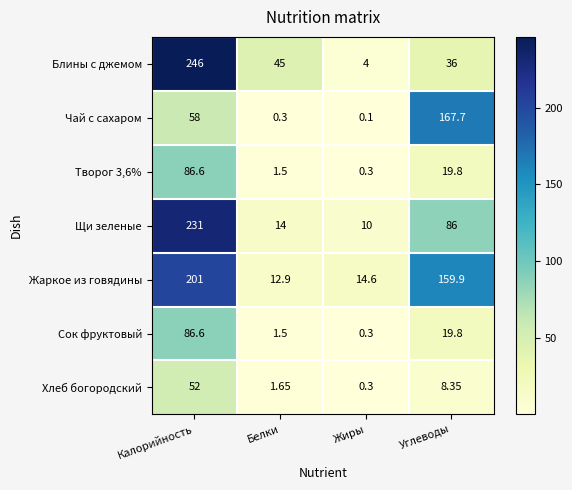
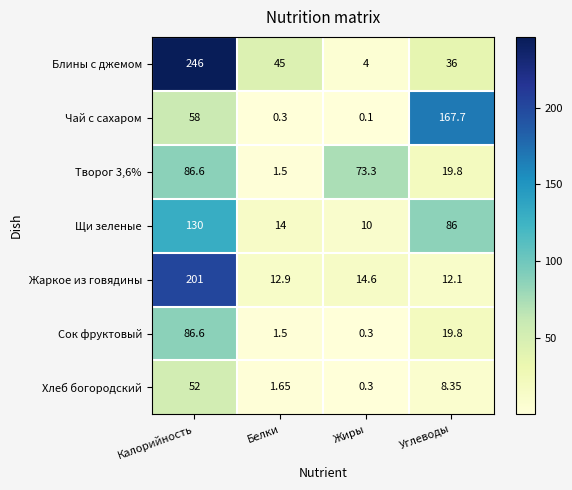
Творог 3,6%, Жиры: 0.3 -> 73.3
Щи зеленые, Калорийность: 231 -> 130
Жаркое из говядины, Углеводы: 159.9 -> 12.1
